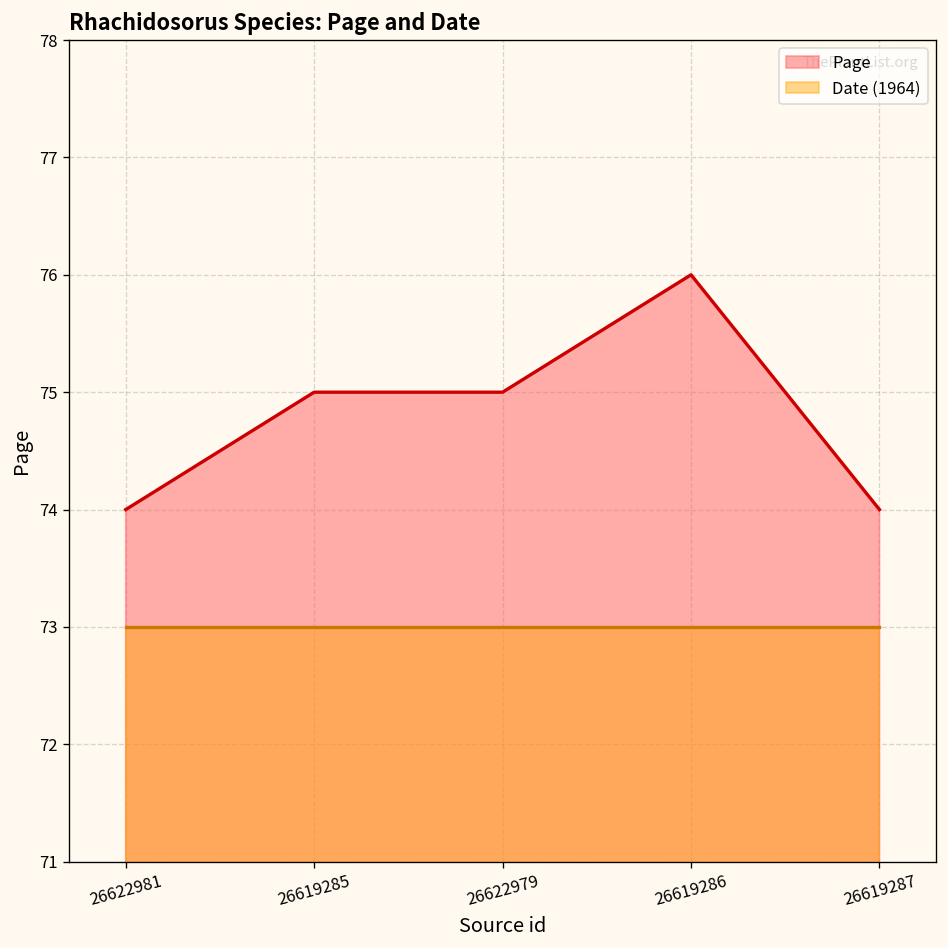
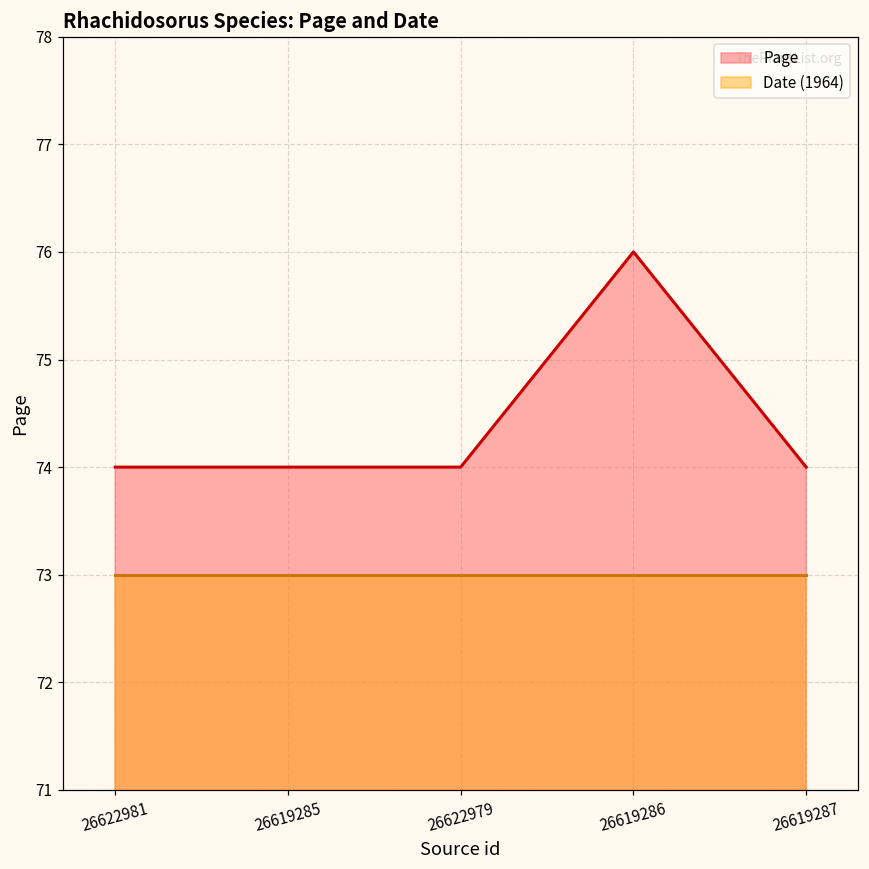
Page, 26619285: 75 -> 74
Page, 26622979: 75 -> 74
